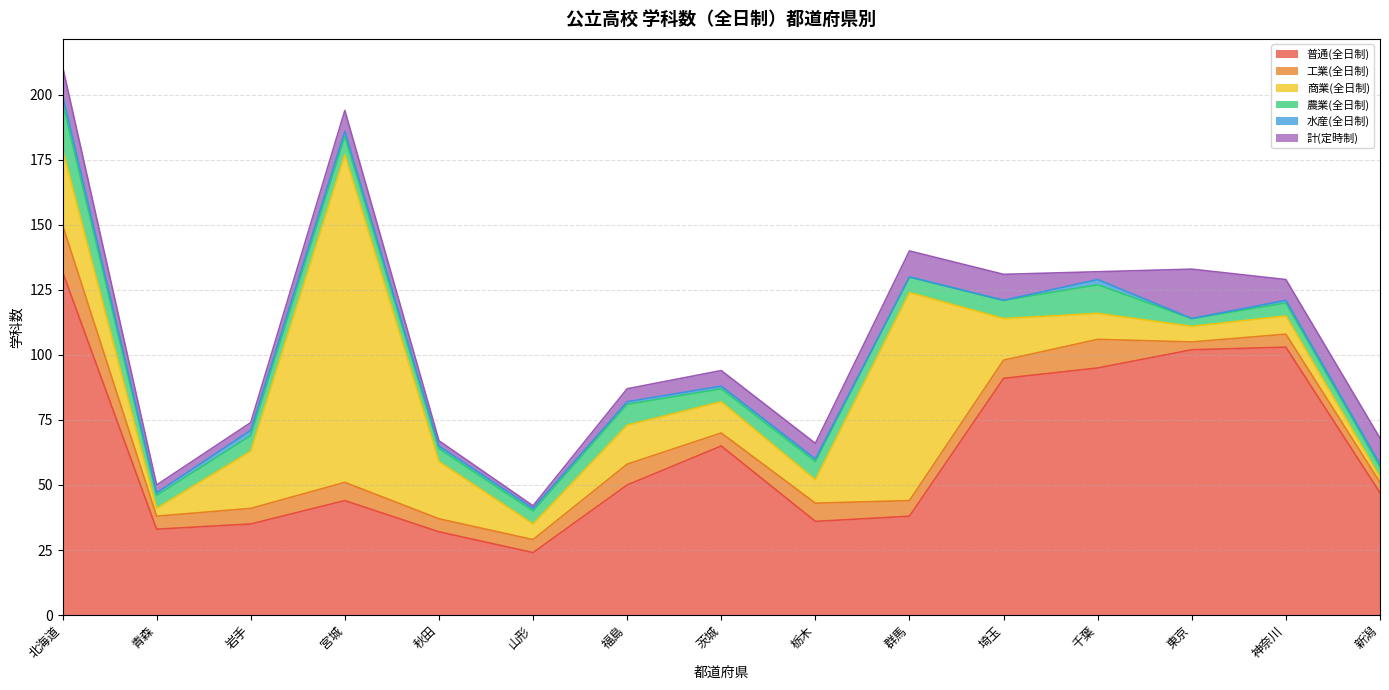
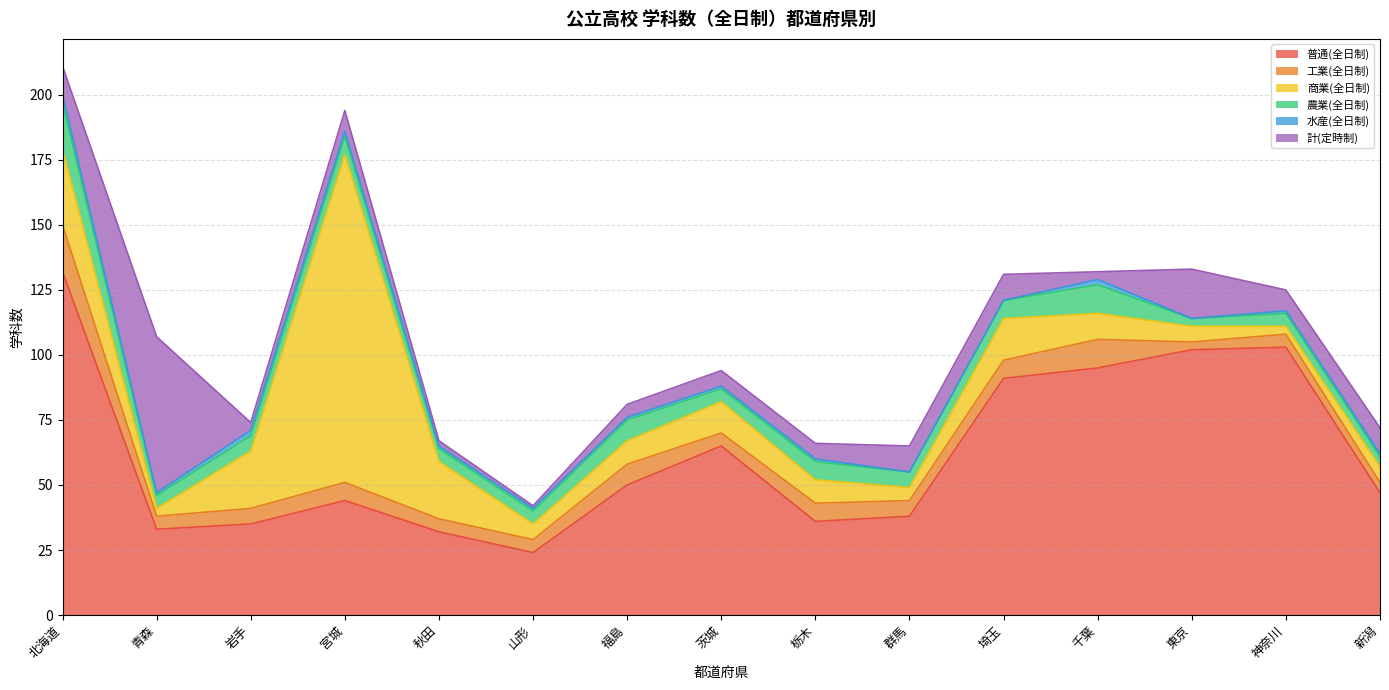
計(定時制), 青森: 3 -> 60
商業(全日制), 福島: 15 -> 9
商業(全日制), 群馬: 80 -> 5
商業(全日制), 神奈川: 7 -> 3
商業(全日制), 新潟: 2 -> 6
